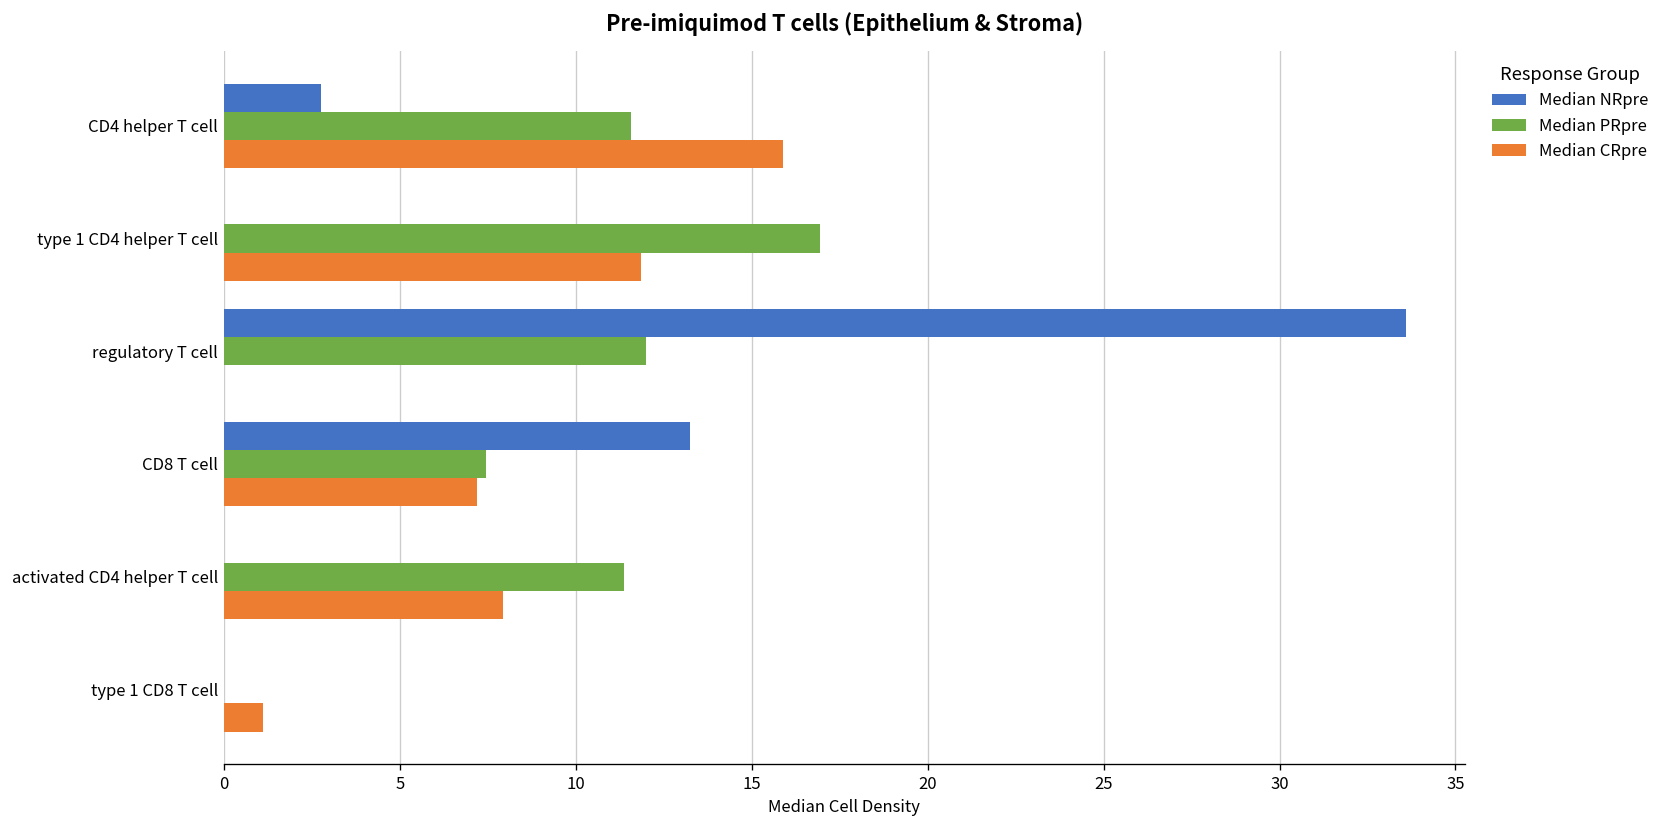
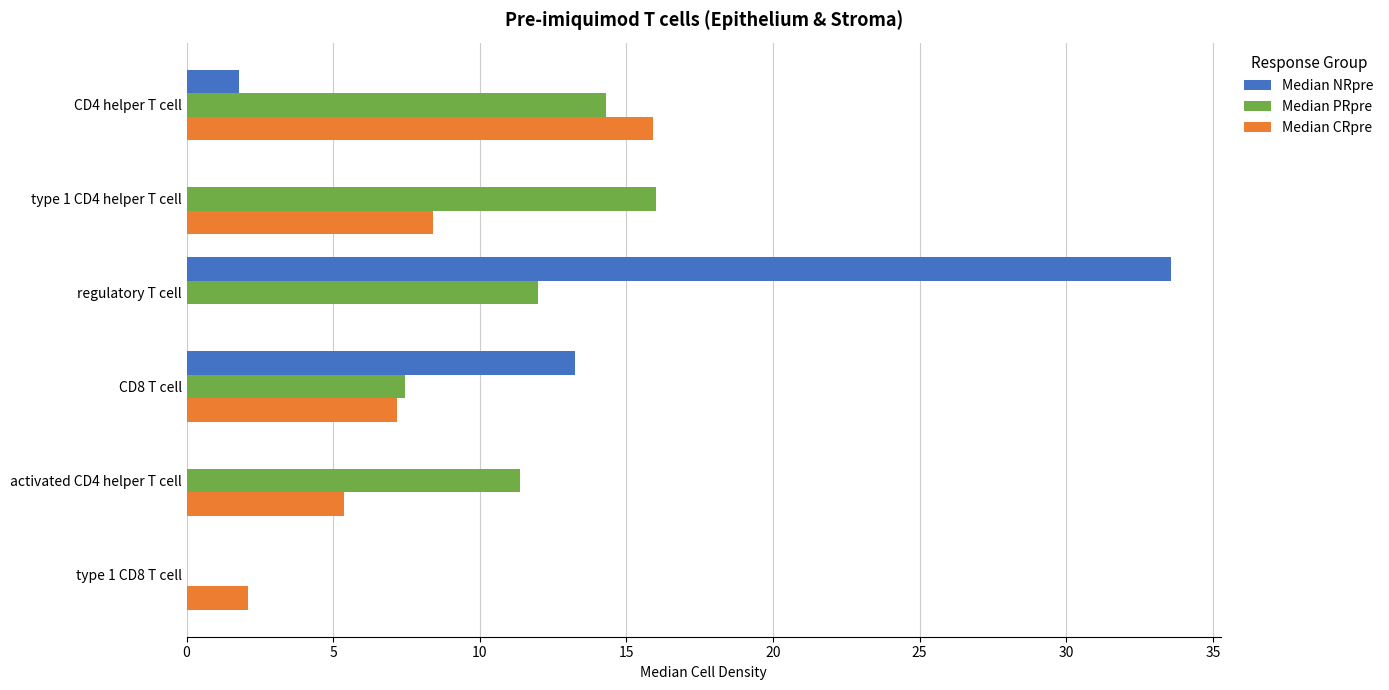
Median NRpre, CD4 helper T cell: 2.8 -> 1.8
Median PRpre, CD4 helper T cell: 11.6 -> 14.3
Median PRpre, type 1 CD4 helper T cell: 16.9 -> 16.0
Median CRpre, type 1 CD4 helper T cell: 11.9 -> 8.4
Median CRpre, activated CD4 helper T cell: 7.9 -> 5.4
Median CRpre, type 1 CD8 T cell: 1.1 -> 2.1
